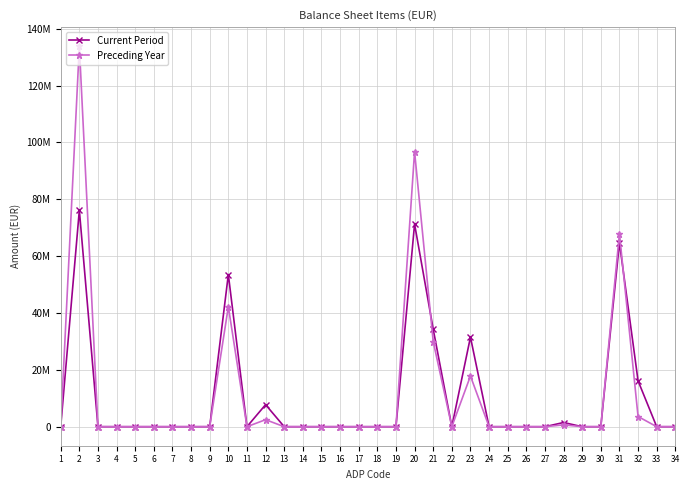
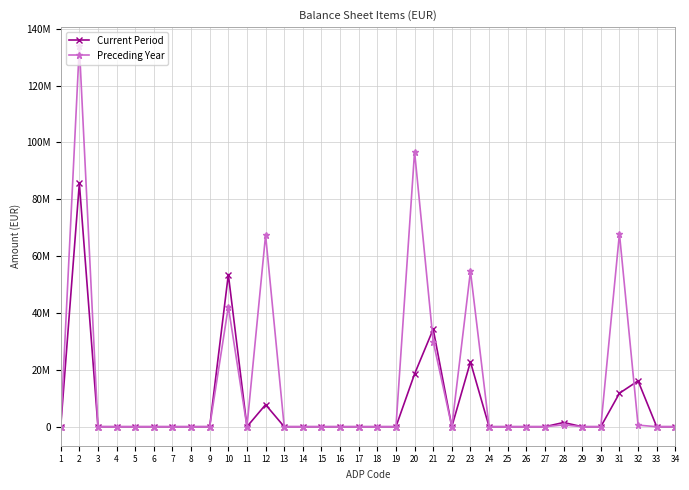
Current Period, 2: 76000000 -> 86000000
Preceding Year, 12: 2000000 -> 67000000
Current Period, 20: 71000000 -> 19000000
Current Period, 23: 32000000 -> 23000000
Preceding Year, 23: 18000000 -> 55000000
Current Period, 31: 65000000 -> 12000000
Preceding Year, 32: 4000000 -> 1000000
